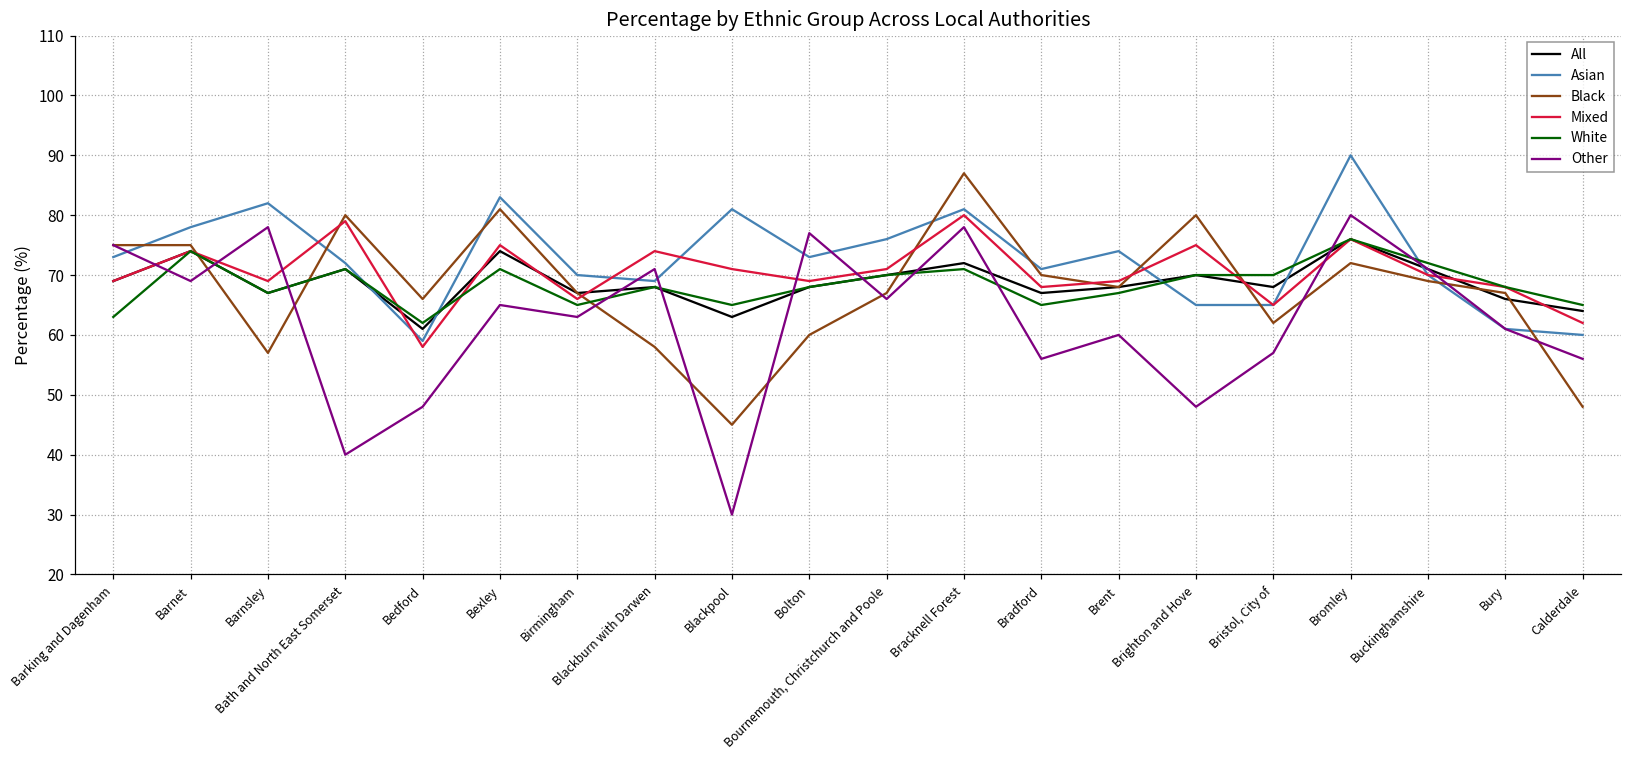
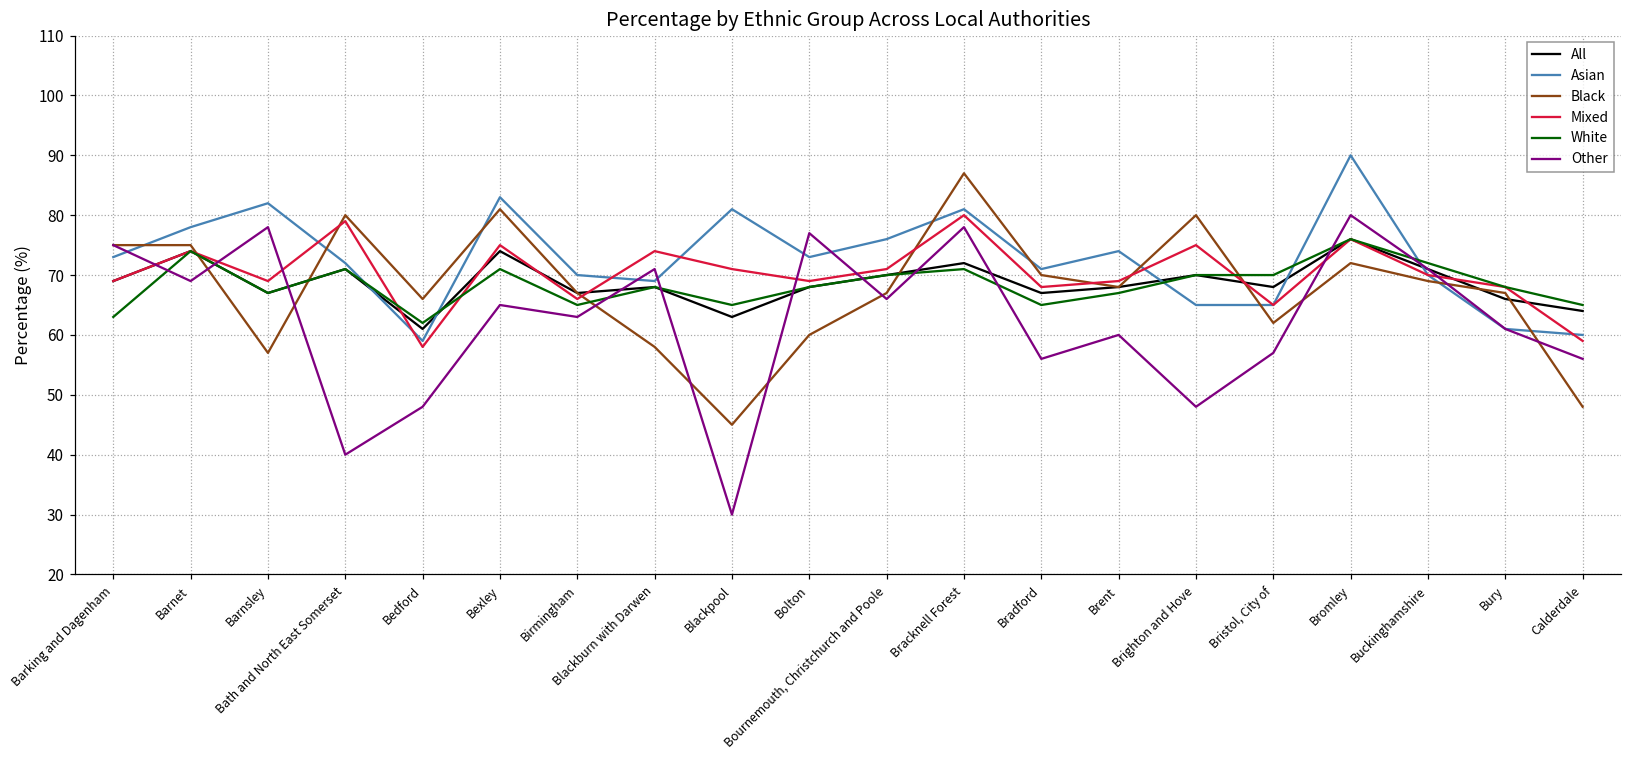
Mixed, Calderdale: 62 -> 59
